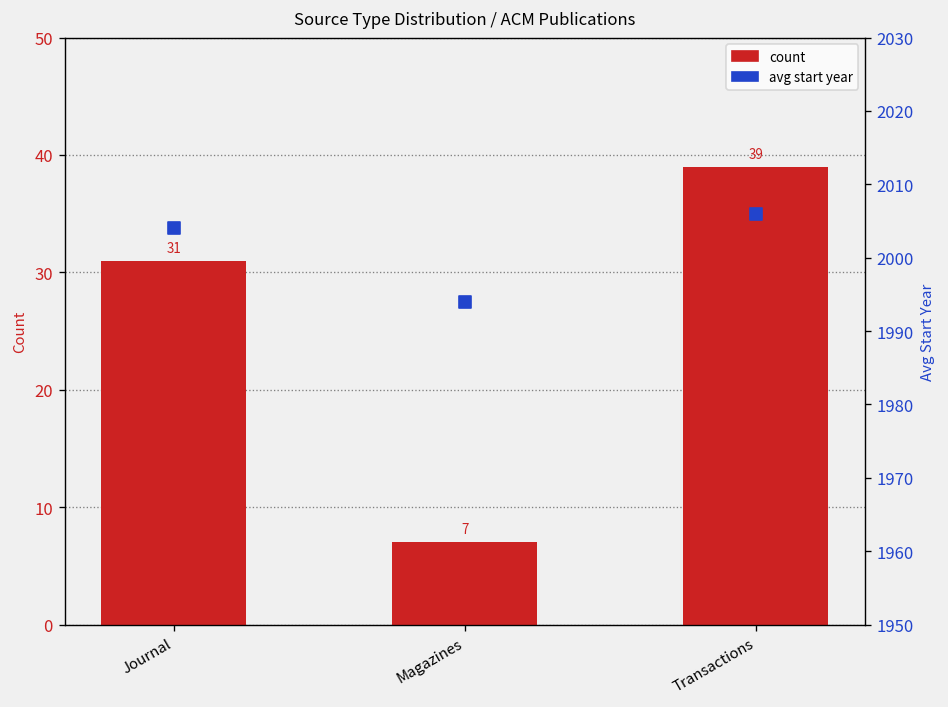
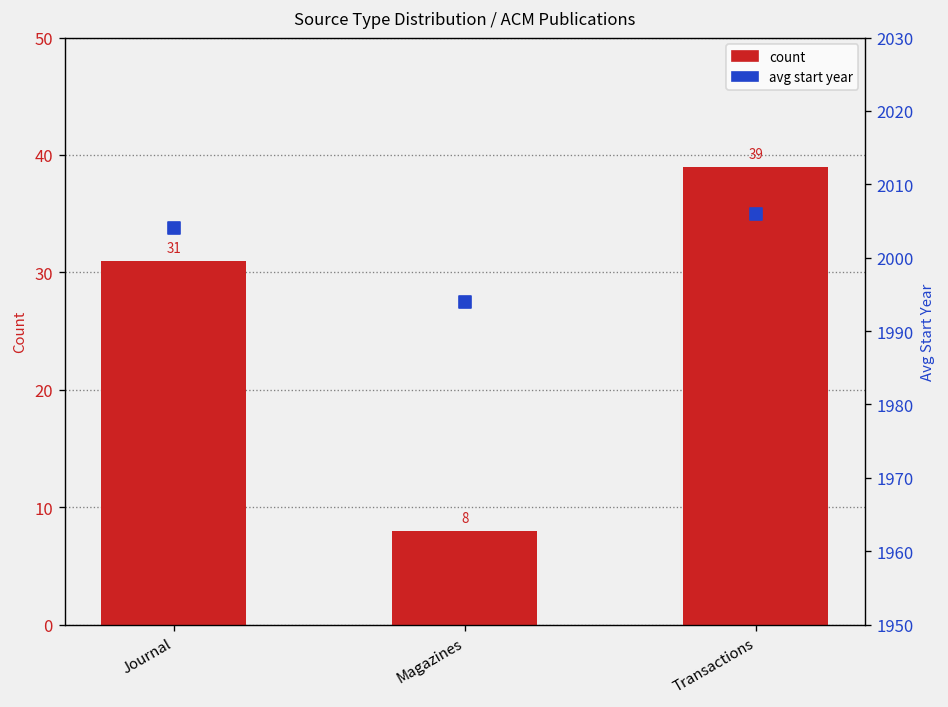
count, Magazines: 7 -> 8
